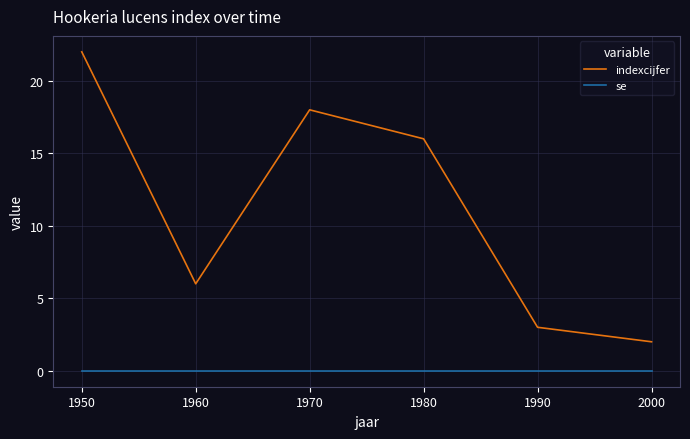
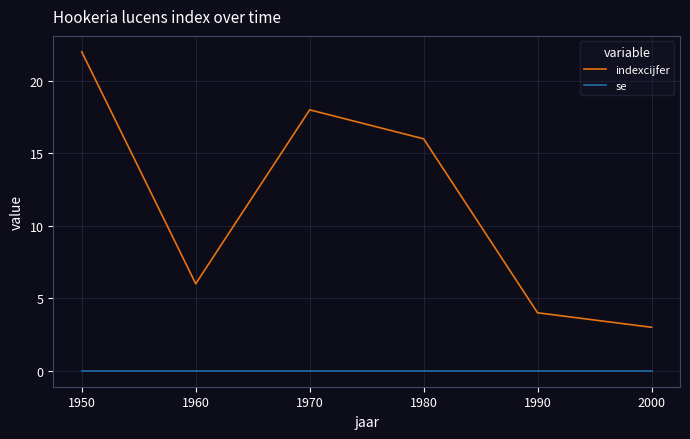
indexcijfer, 1990: 3 -> 4
indexcijfer, 2000: 2 -> 3
